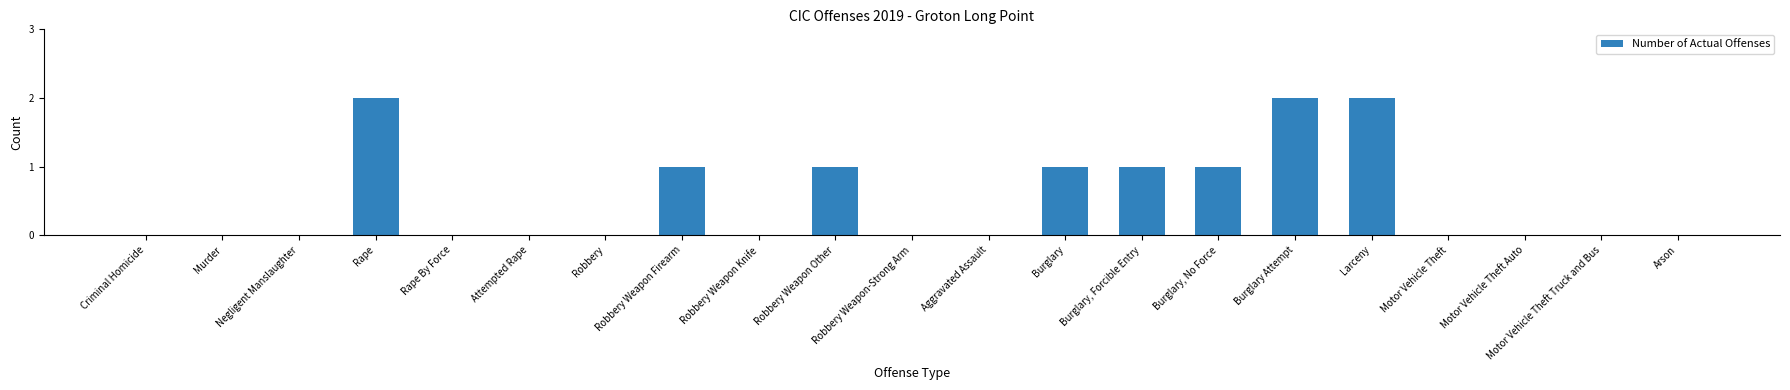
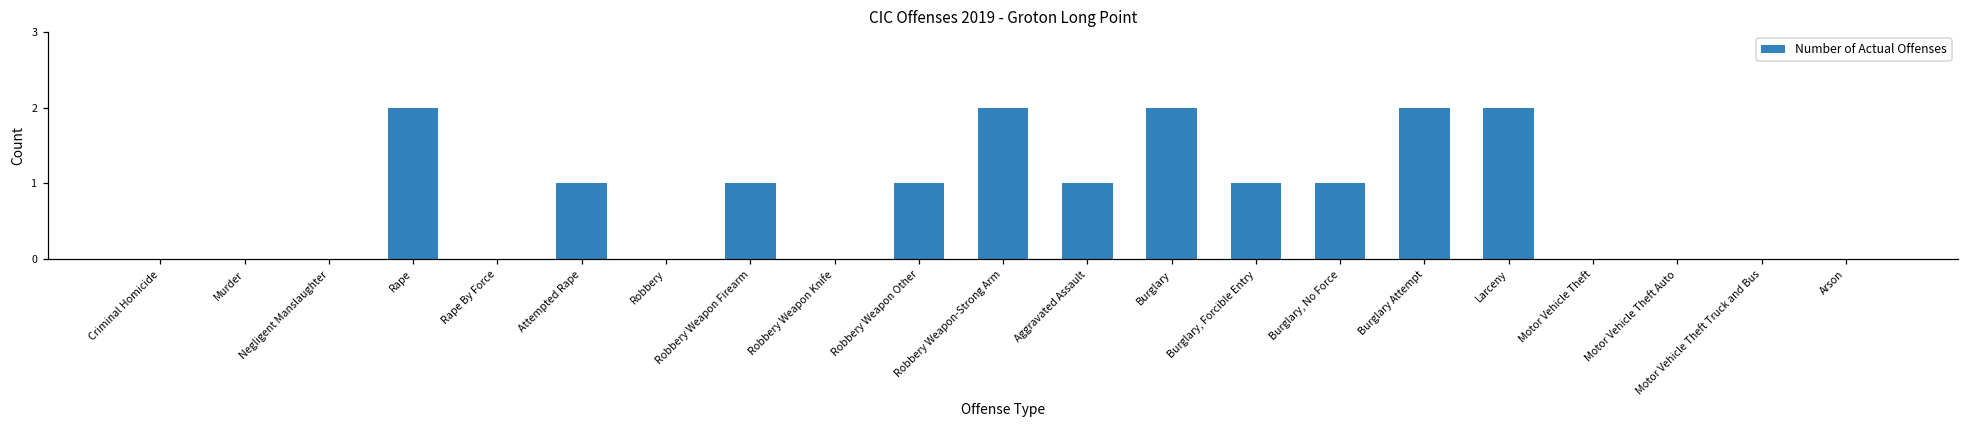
Attempted Rape: 0 -> 1
Robbery Weapon-Strong Arm: 0 -> 2
Aggravated Assault: 0 -> 1
Burglary: 1 -> 2
